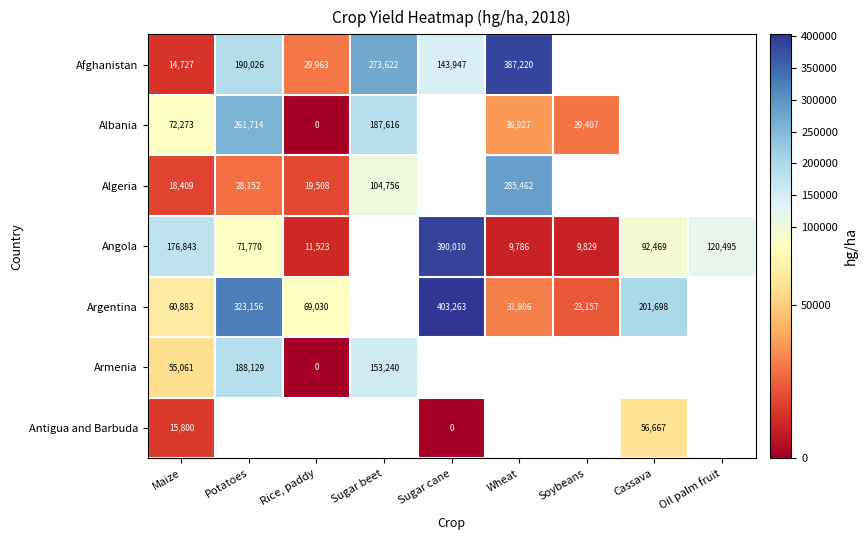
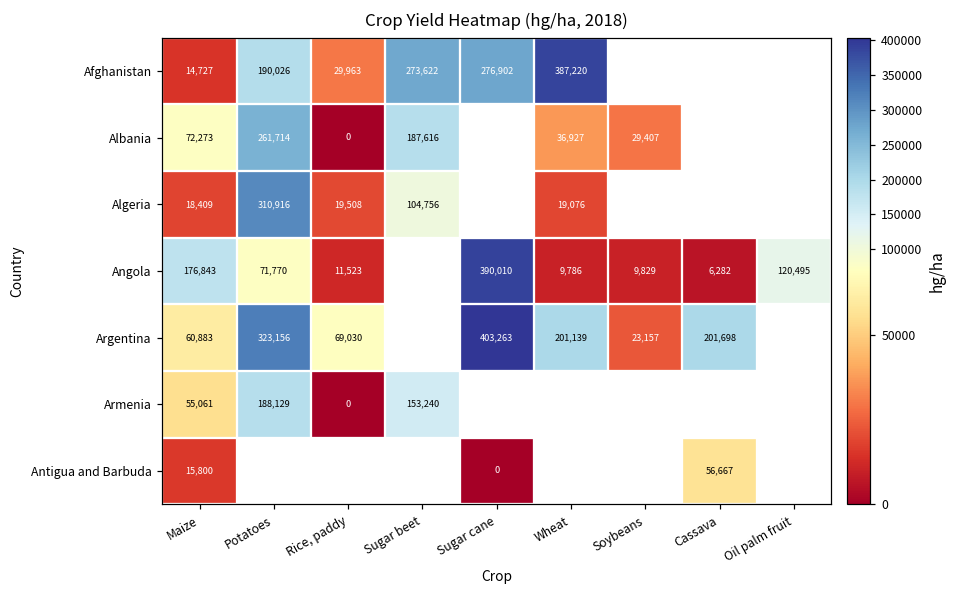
Afghanistan, Sugar cane: 143,947 -> 276,902
Algeria, Potatoes: 28,152 -> 310,916
Algeria, Wheat: 285,462 -> 19,076
Angola, Cassava: 92,469 -> 6,282
Argentina, Wheat: 31,806 -> 201,139
